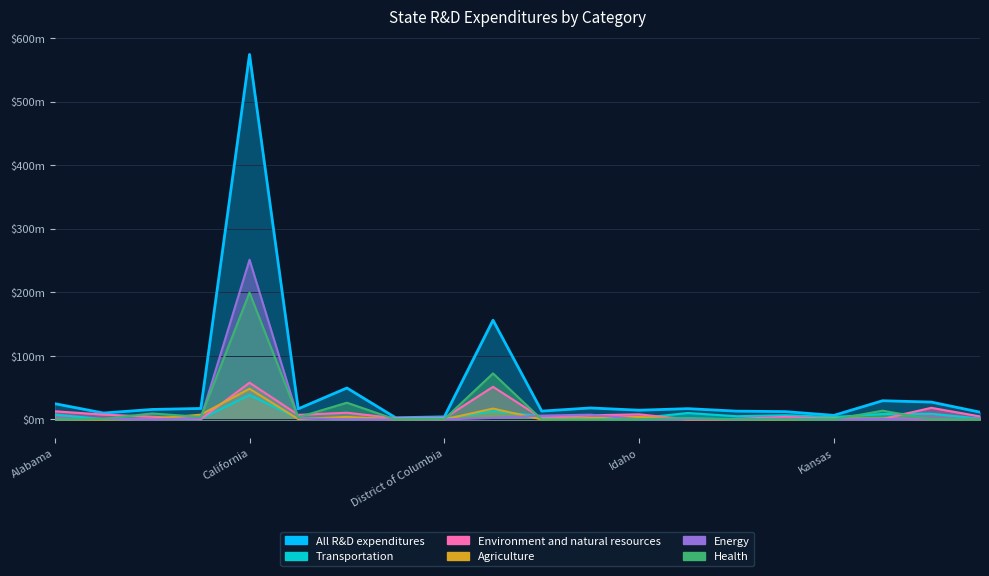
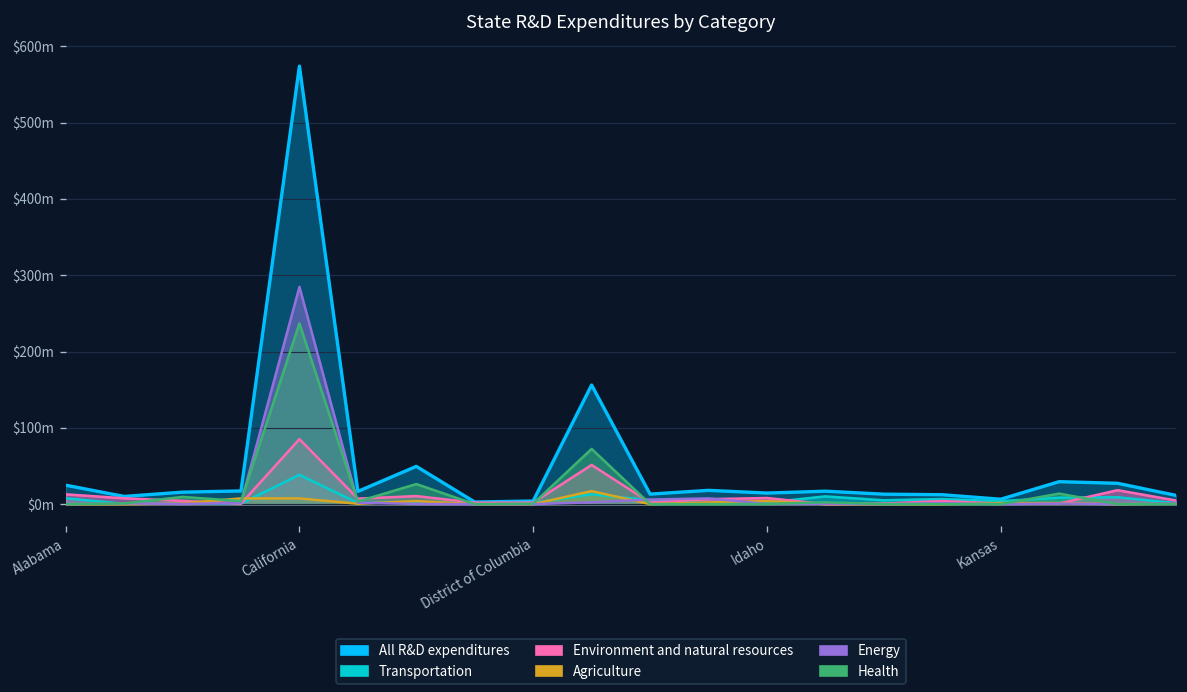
Environment and natural resources, California: $60m -> $90m
Agriculture, California: $50m -> $10m
Energy, California: $250m -> $280m
Health, California: $200m -> $240m
